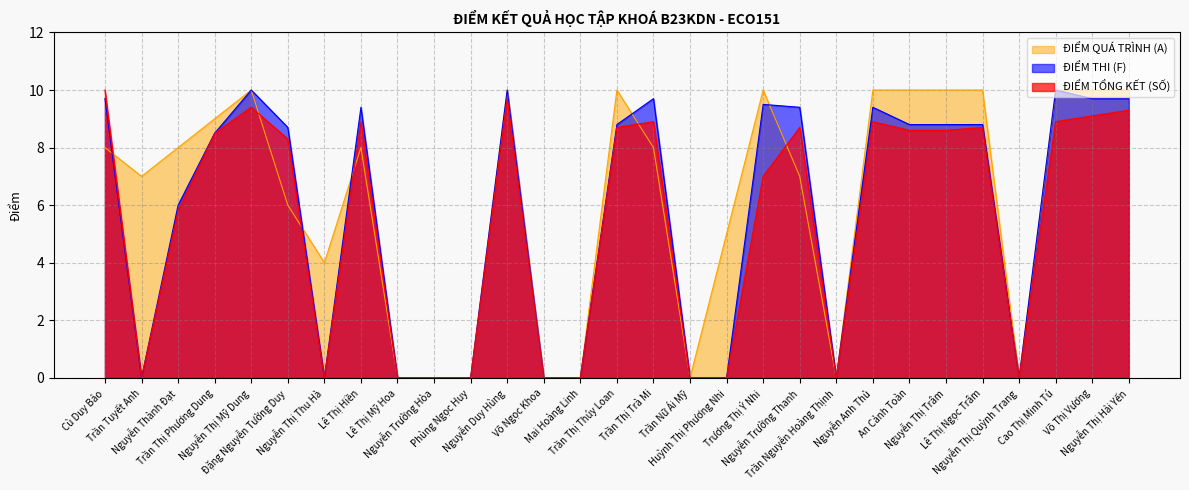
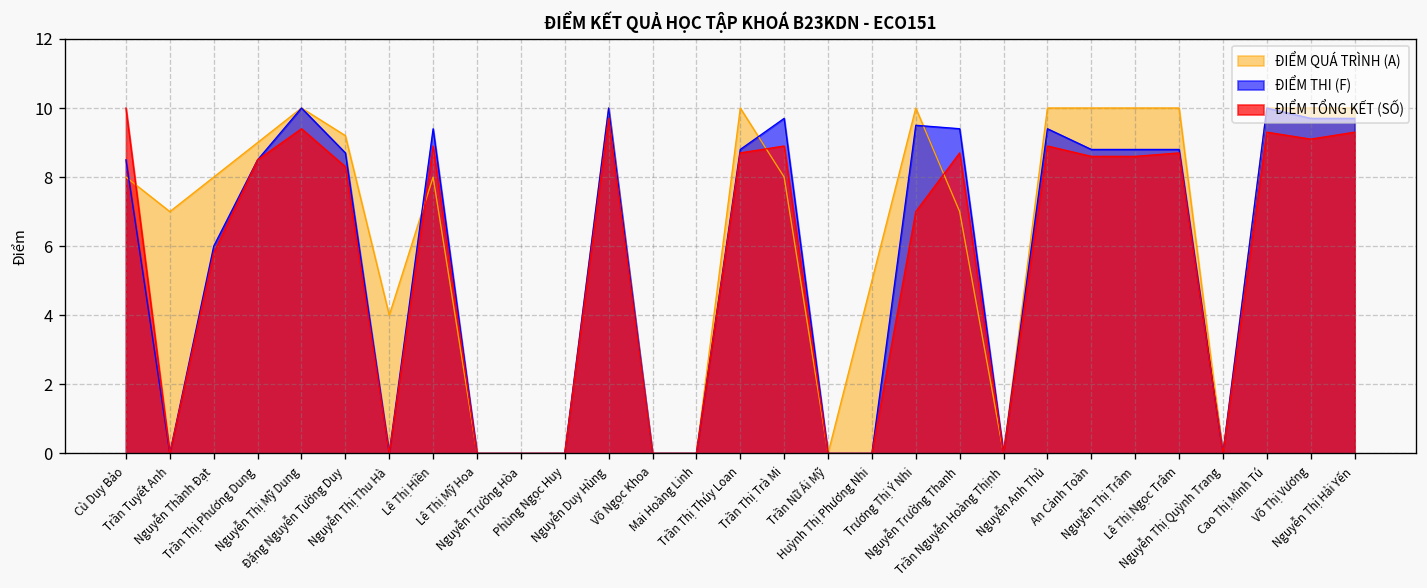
ĐIỂM THI (F), Cù Duy Bảo: 9.7 -> 8.5
ĐIỂM QUÁ TRÌNH (A), Đặng Nguyễn Tường Duy: 6.0 -> 9.2
ĐIỂM TỔNG KẾT (SỐ), Cao Thị Minh Tú: 8.9 -> 9.3
